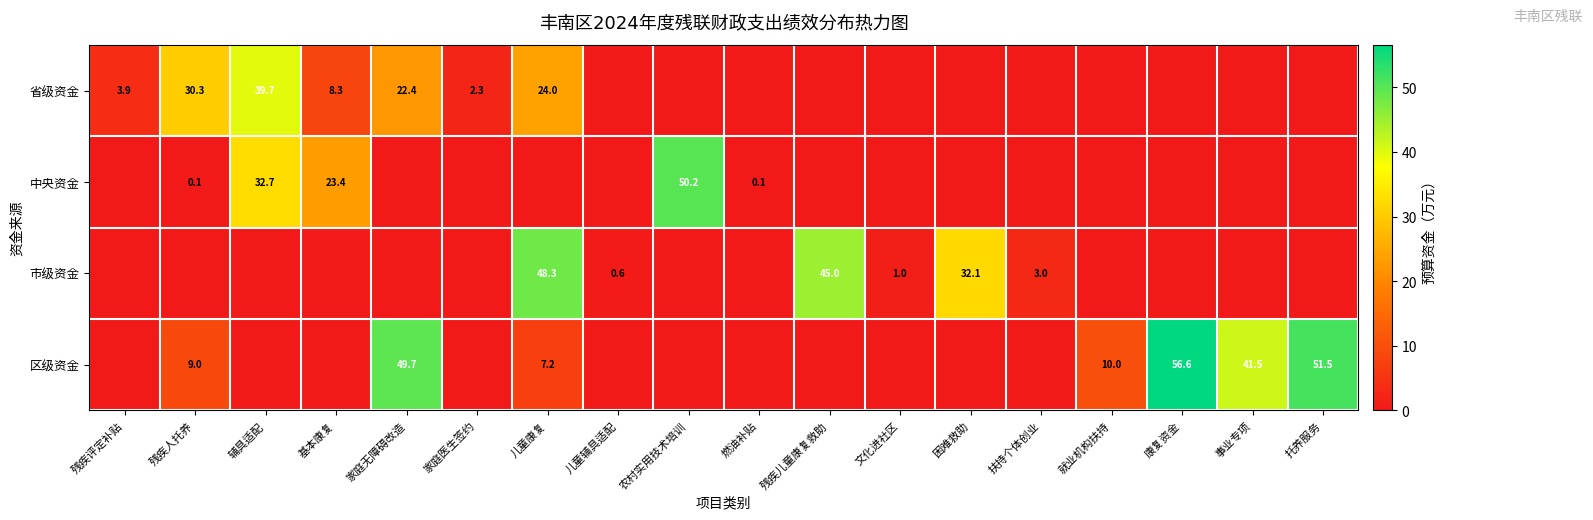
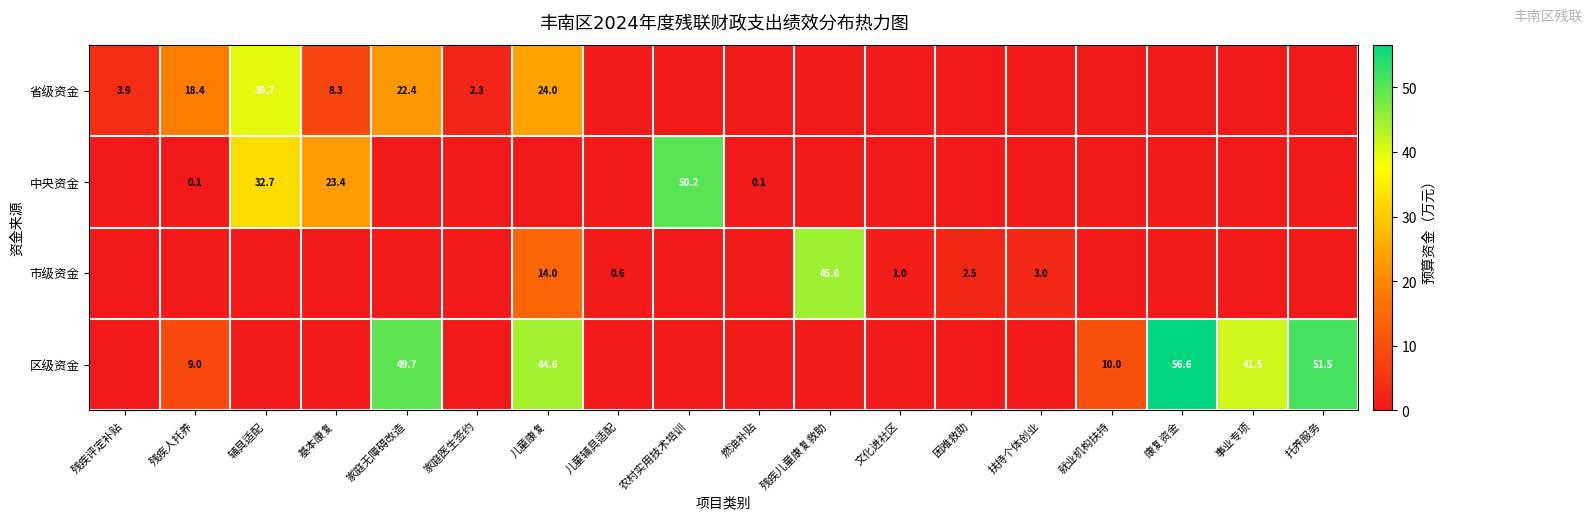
省级资金, 残疾人托养: 30.3 -> 18.4
市级资金, 儿童康复: 48.3 -> 14.0
市级资金, 困难救助: 32.1 -> 2.5
区级资金, 儿童康复: 7.2 -> 44.6
